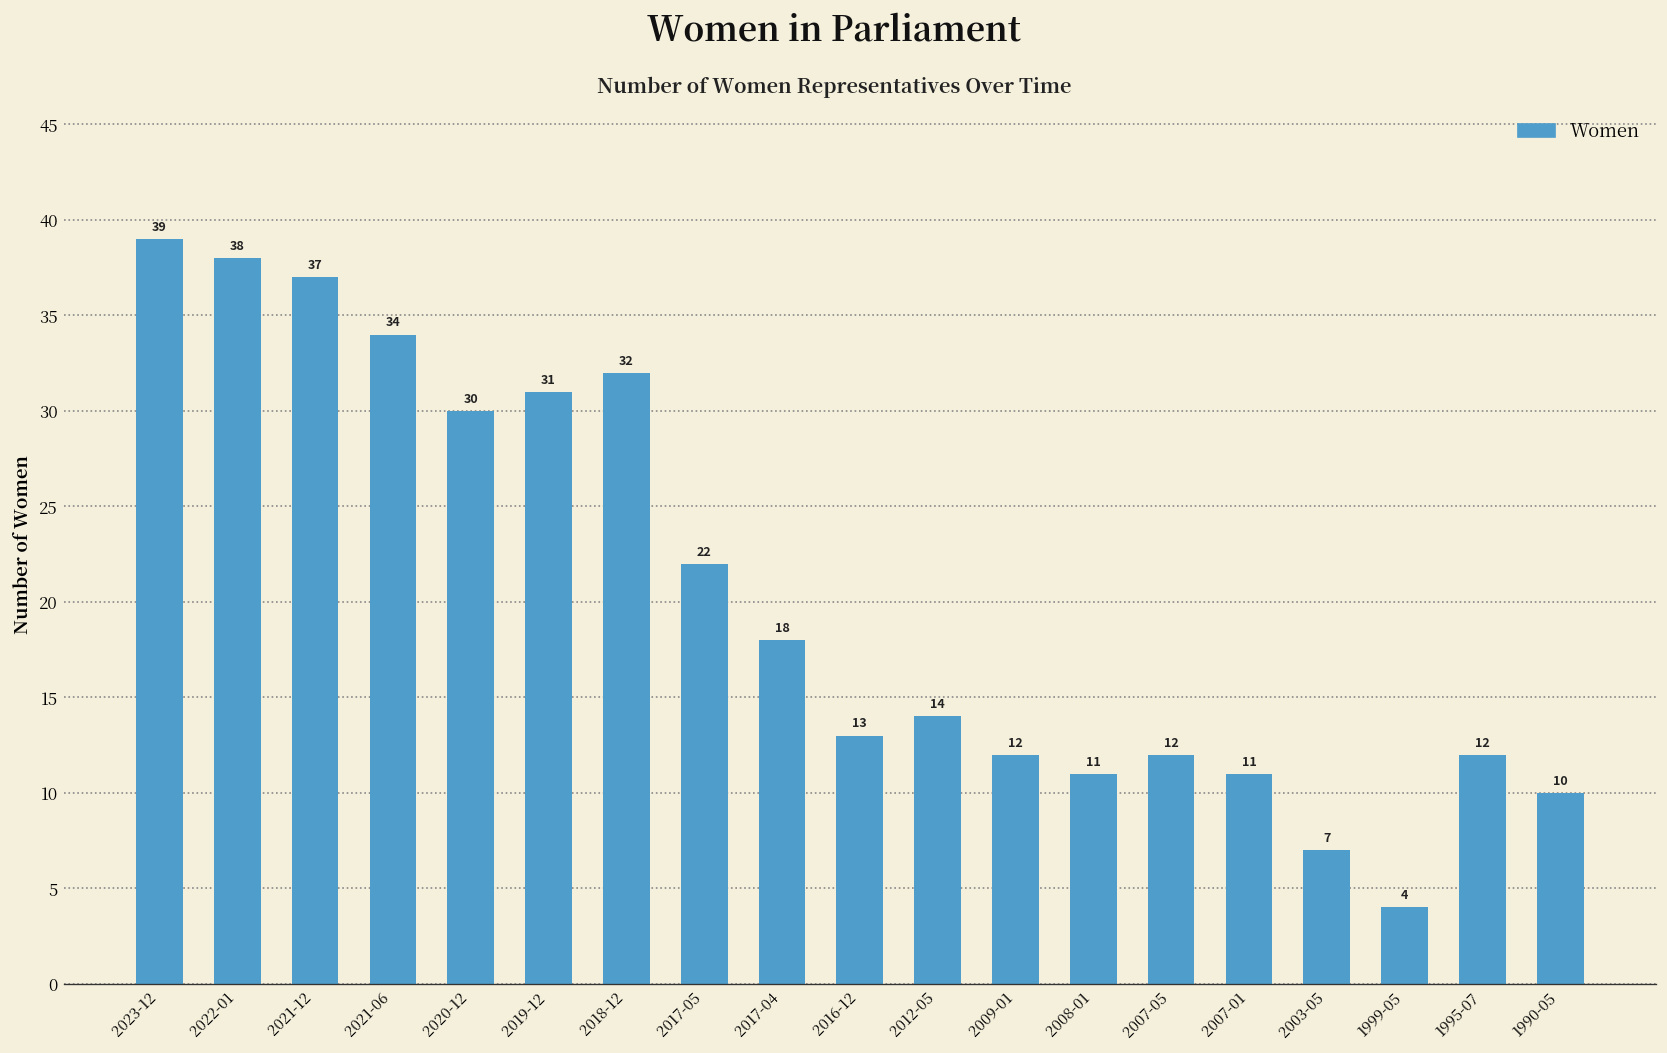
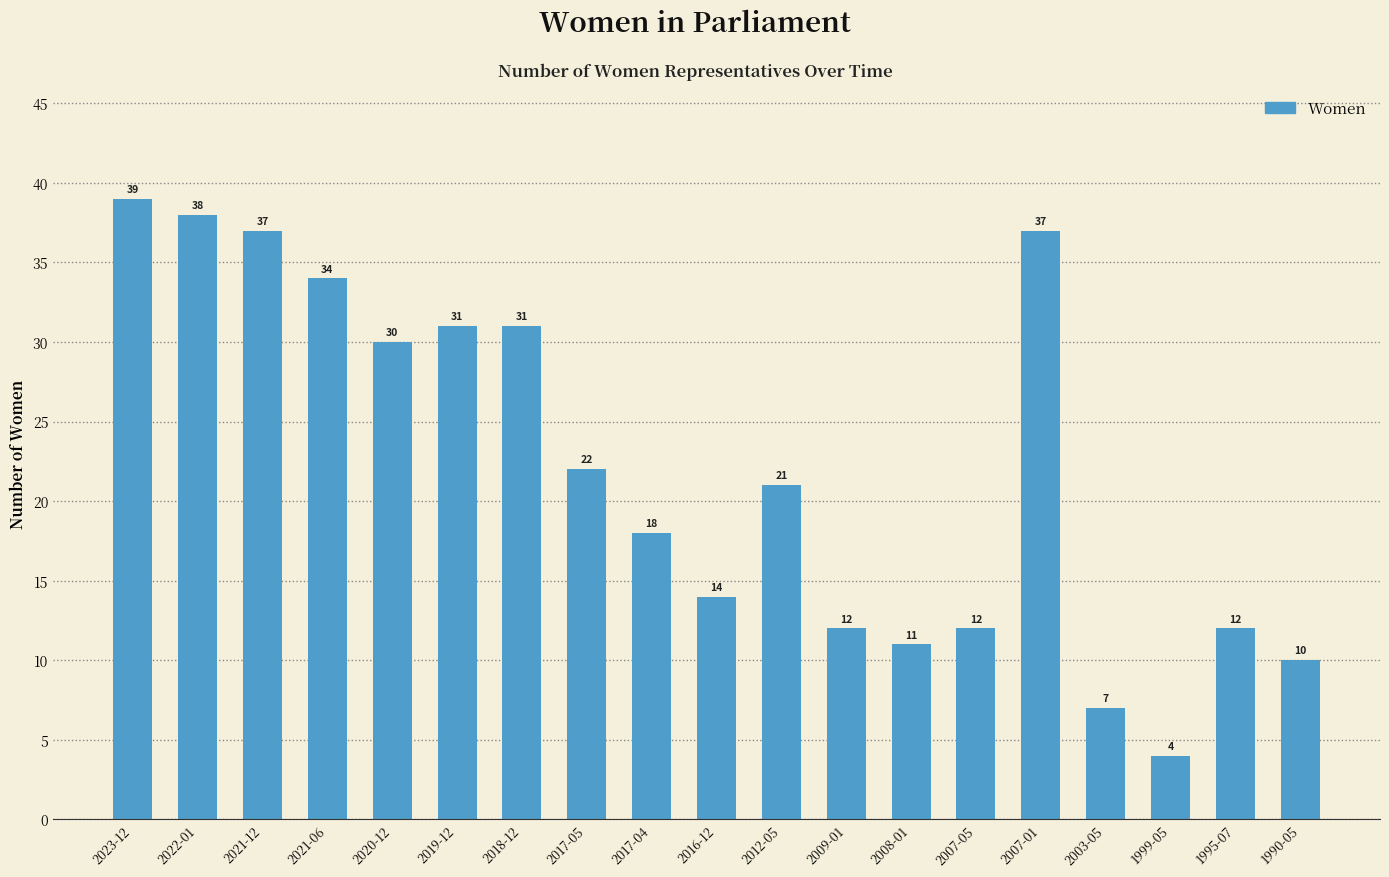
2018-12: 32 -> 31
2016-12: 13 -> 14
2012-05: 14 -> 21
2007-01: 11 -> 37
